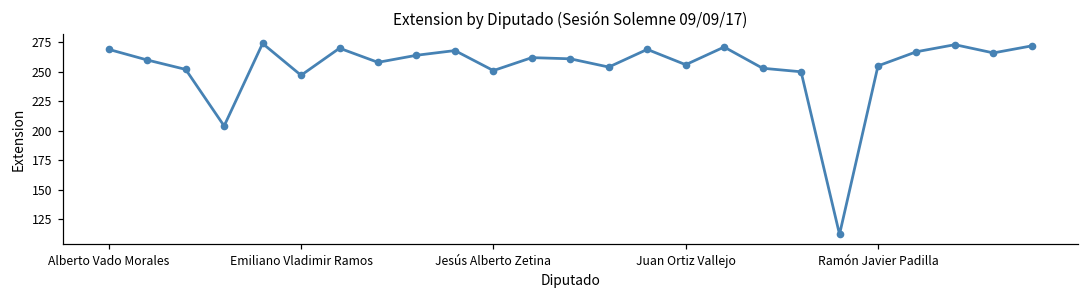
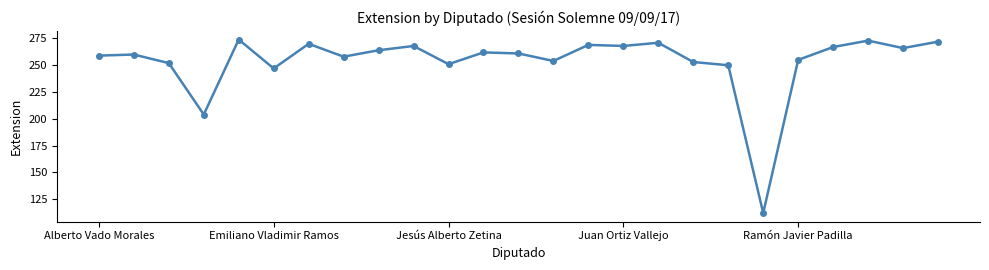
Alberto Vado Morales: 269 -> 259
Juan Ortiz Vallejo: 256 -> 268
